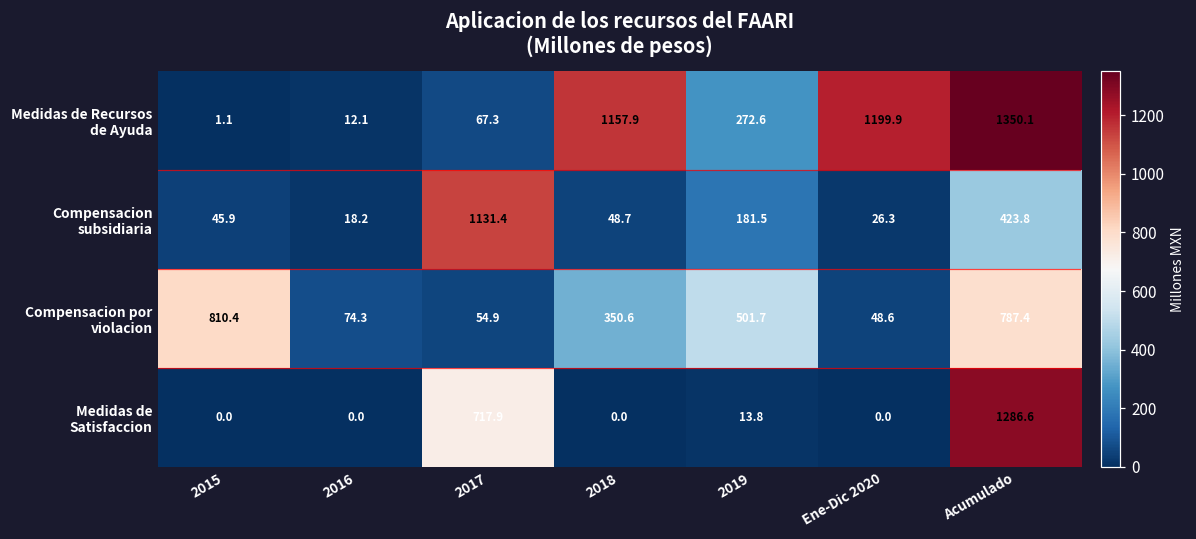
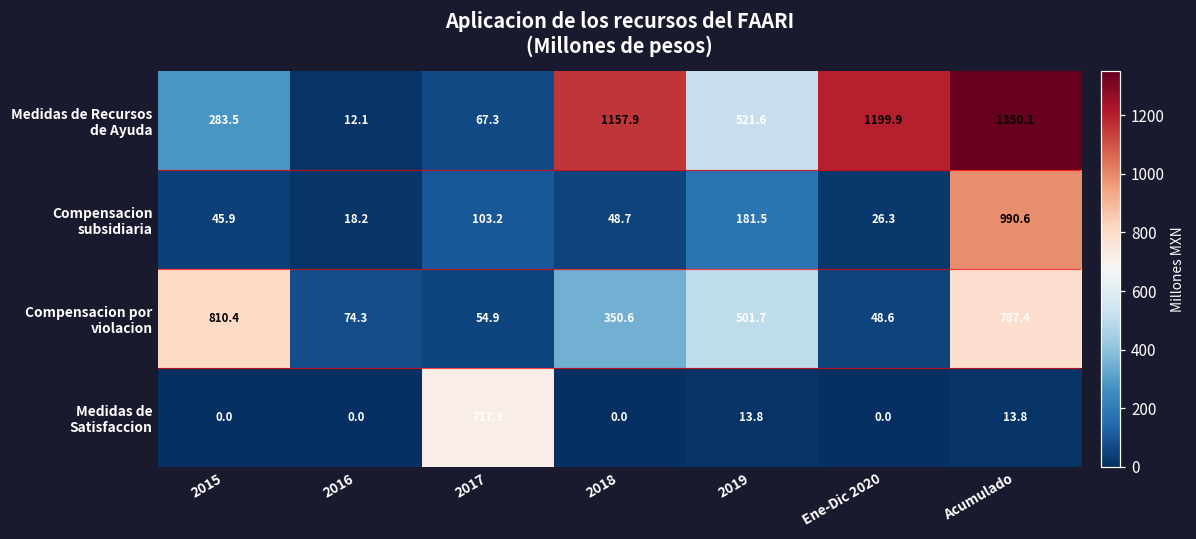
Medidas de Recursos de Ayuda, 2015: 1.1 -> 283.5
Medidas de Recursos de Ayuda, 2019: 272.6 -> 521.6
Compensacion subsidiaria, 2017: 1131.4 -> 103.2
Compensacion subsidiaria, Acumulado: 423.8 -> 990.6
Medidas de Satisfaccion, Acumulado: 1286.6 -> 13.8
